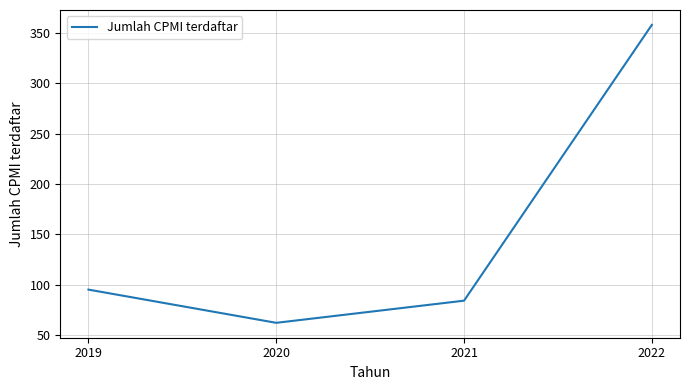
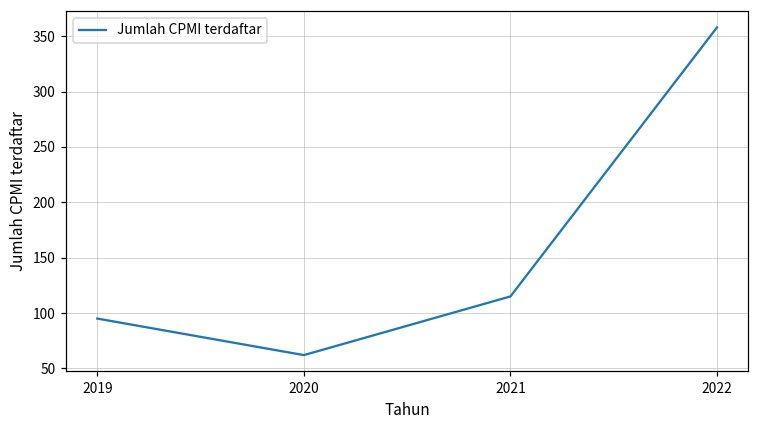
2021: 84 -> 115
